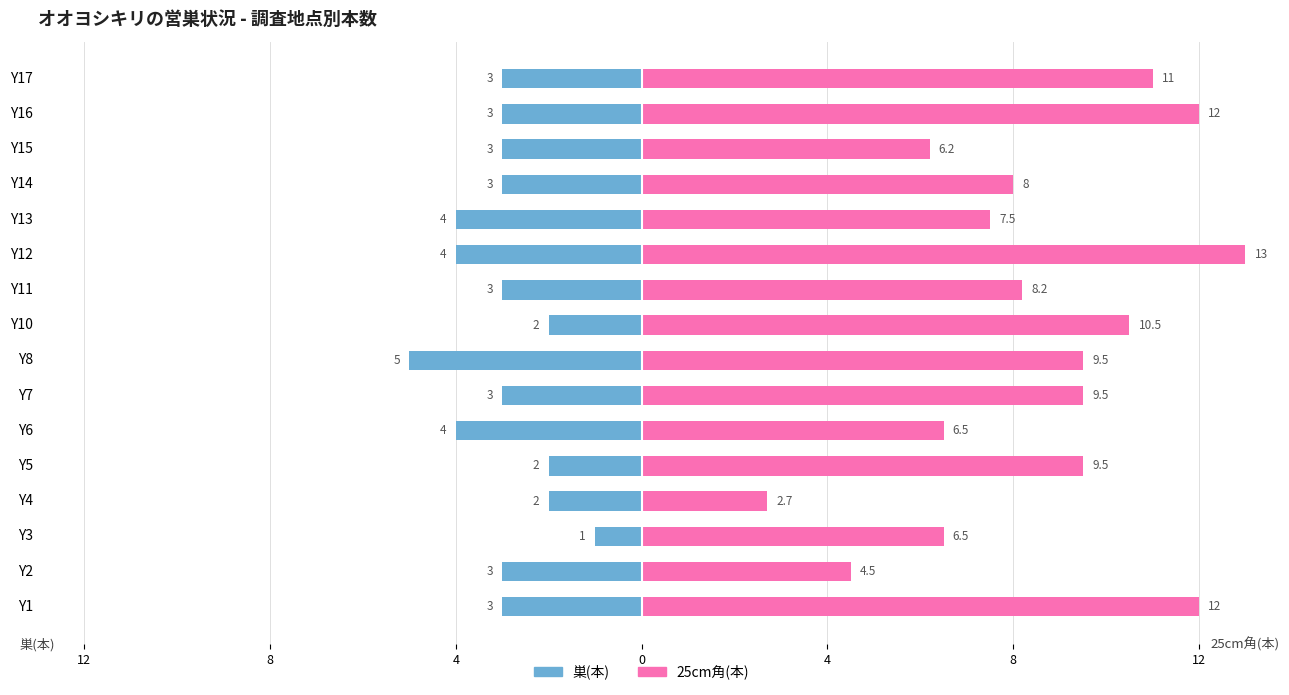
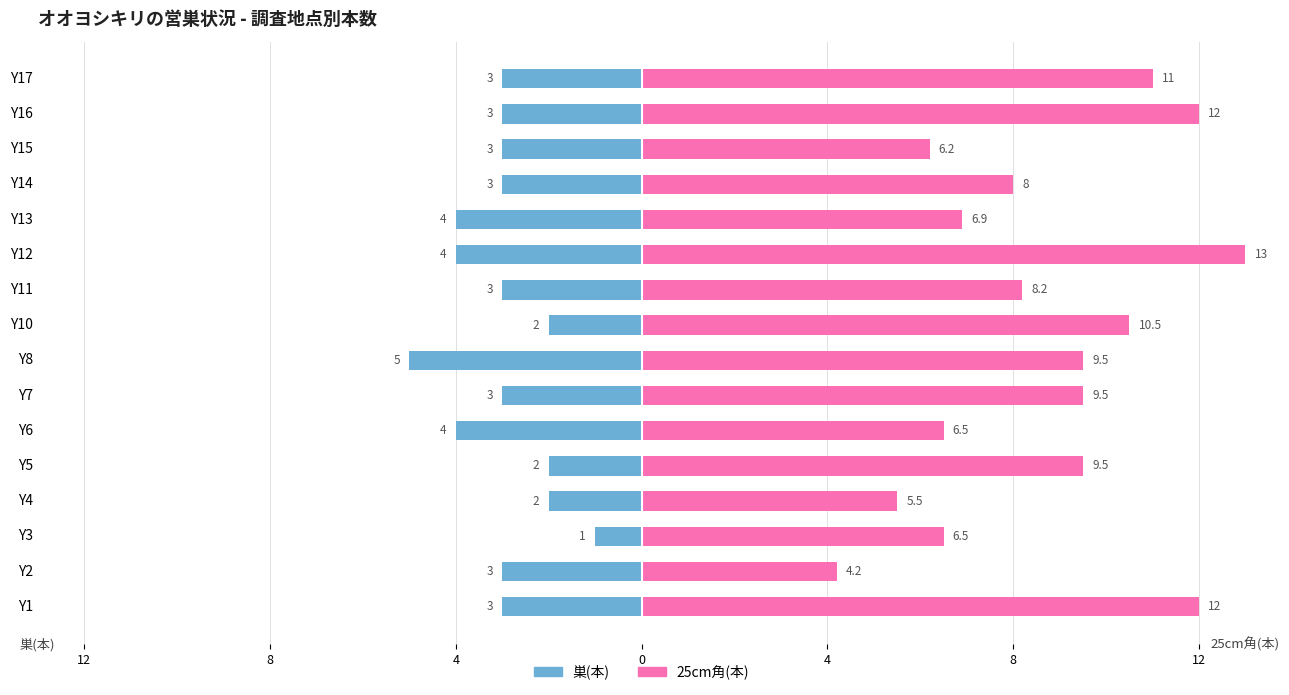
25cm角(本), Y13: 7.5 -> 6.9
25cm角(本), Y4: 2.7 -> 5.5
25cm角(本), Y2: 4.5 -> 4.2
